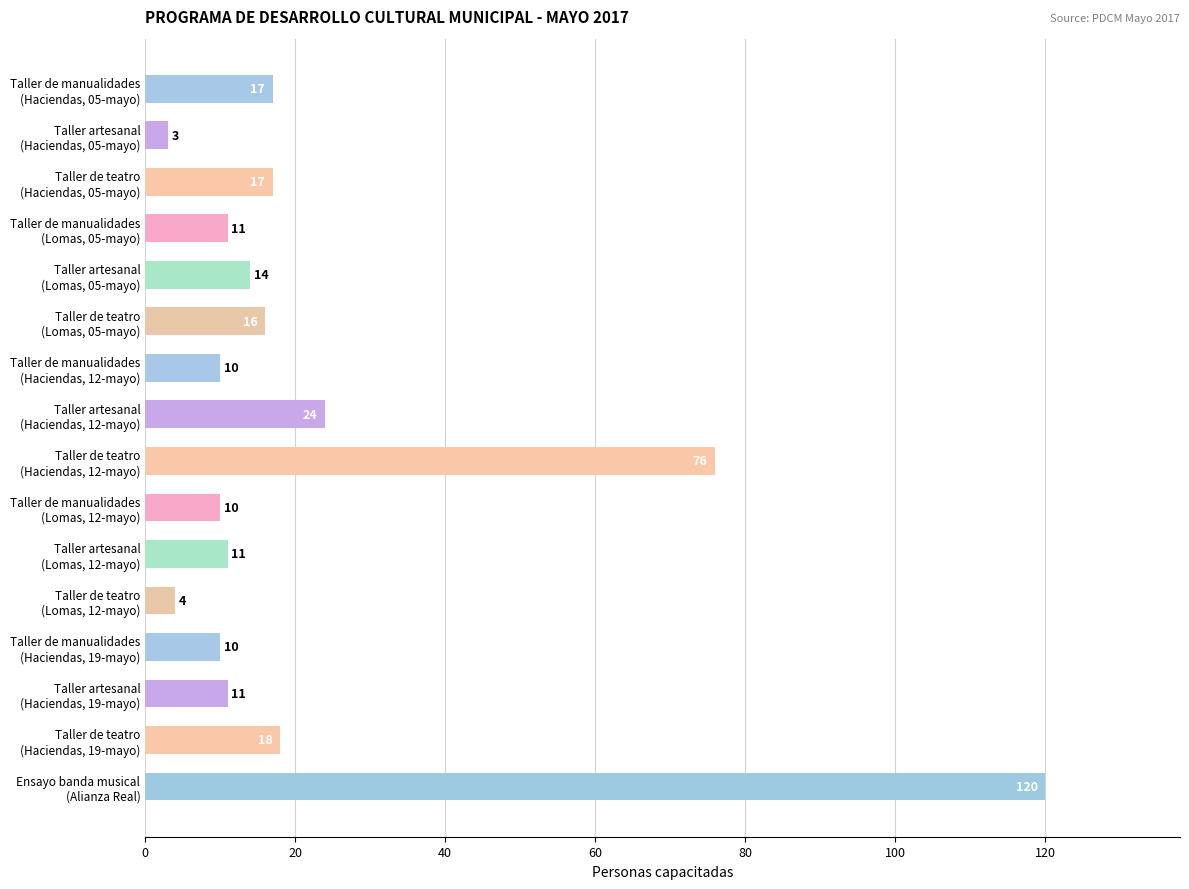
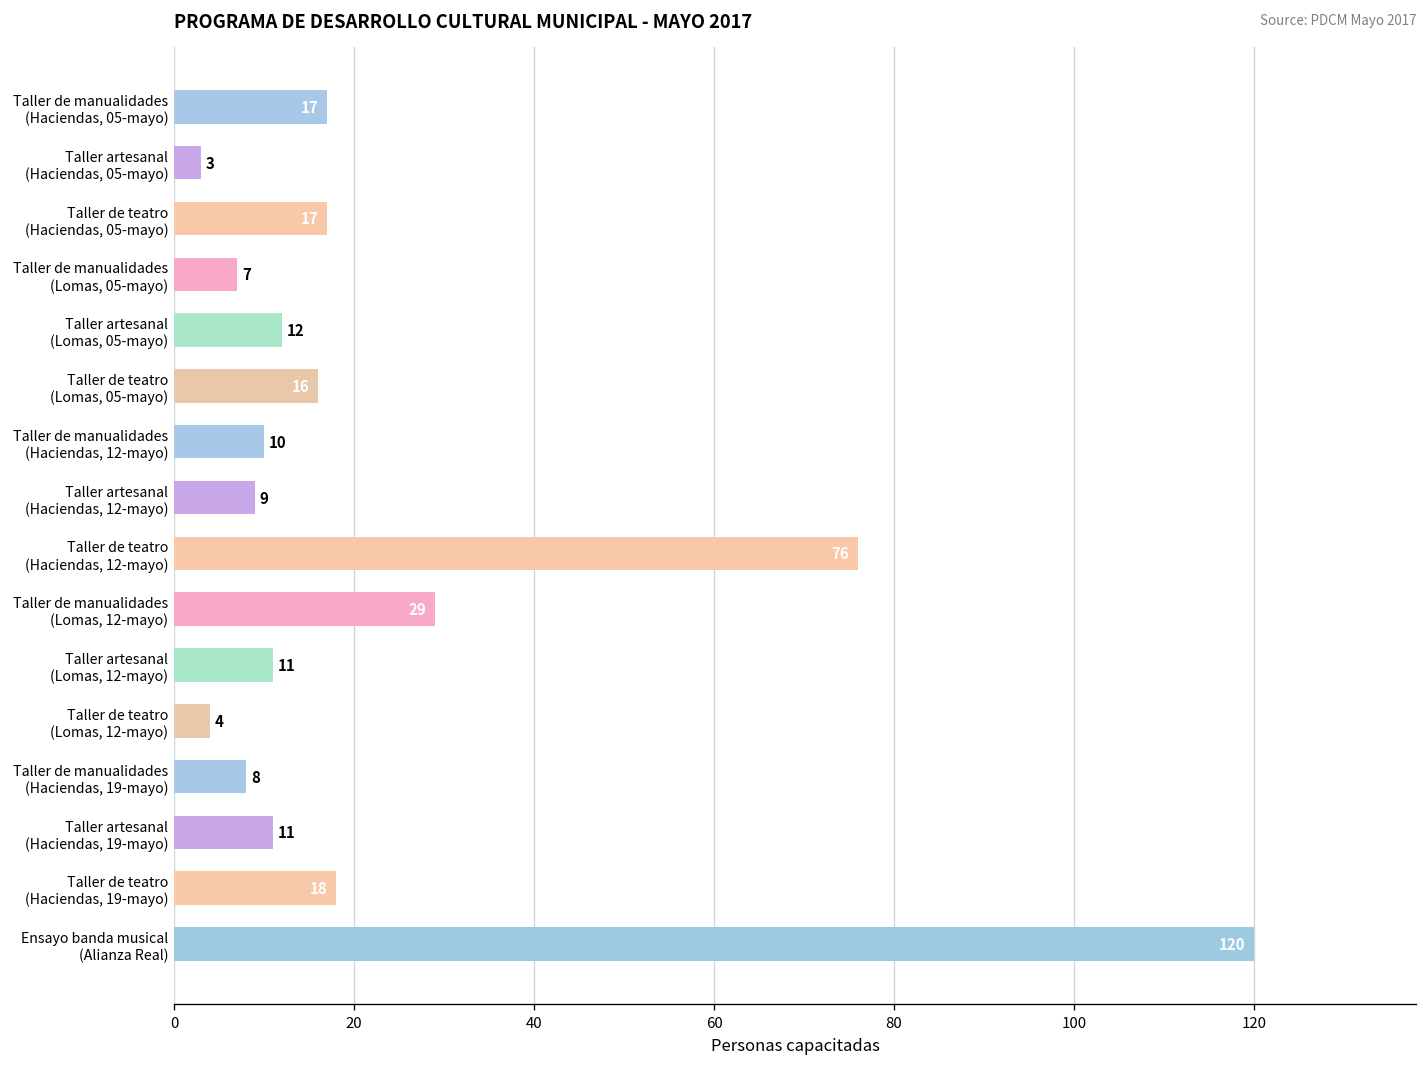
Taller de manualidades (Lomas, 05-mayo): 11 -> 7
Taller artesanal (Lomas, 05-mayo): 14 -> 12
Taller artesanal (Haciendas, 12-mayo): 24 -> 9
Taller de manualidades (Lomas, 12-mayo): 10 -> 29
Taller de manualidades (Haciendas, 19-mayo): 10 -> 8
